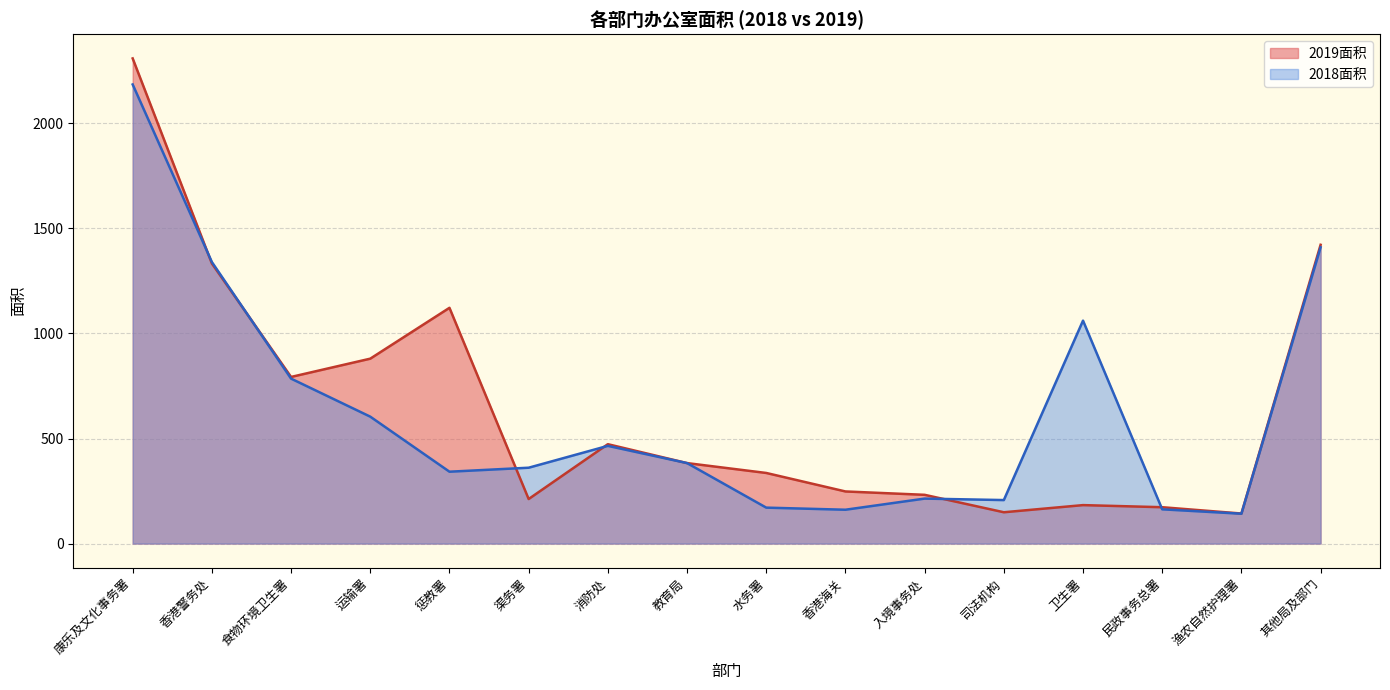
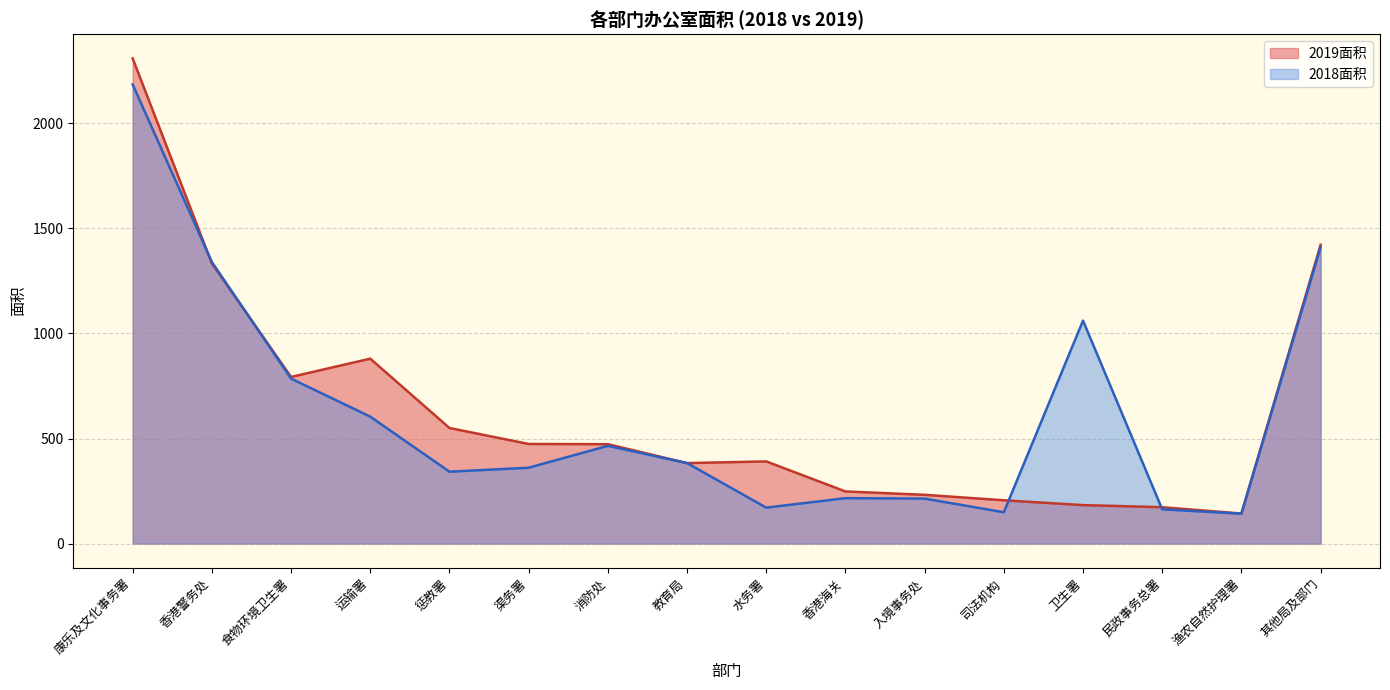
2019面积, 惩教署: 1120 -> 550
2019面积, 渠务署: 210 -> 470
2019面积, 水务署: 340 -> 390
2018面积, 香港海关: 160 -> 220
2019面积, 司法机构: 150 -> 210
2018面积, 司法机构: 210 -> 150
